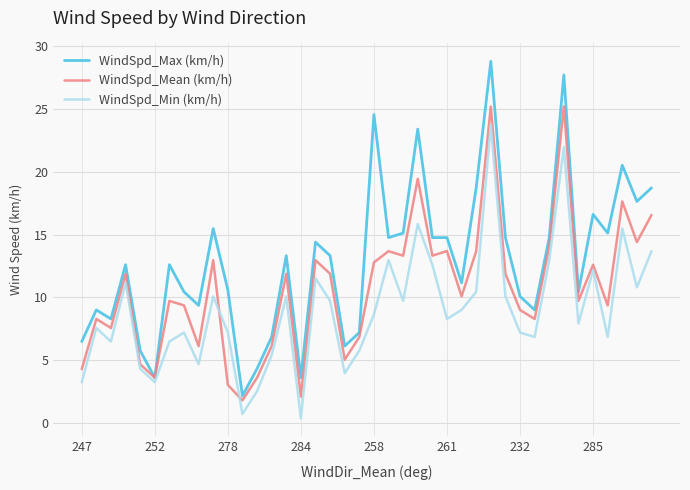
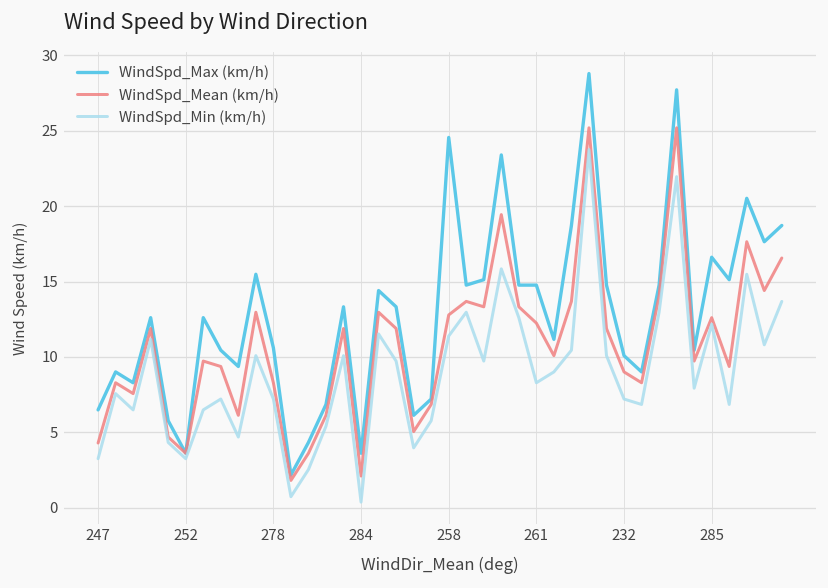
WindSpd_Mean (km/h), 278: 3.0 -> 8.3
WindSpd_Min (km/h), 258: 8.6 -> 11.4
WindSpd_Mean (km/h), 261: 13.7 -> 12.2
